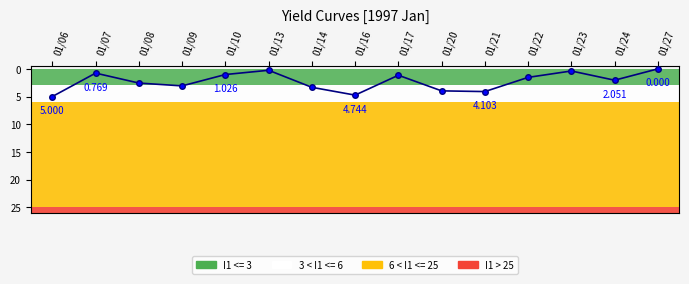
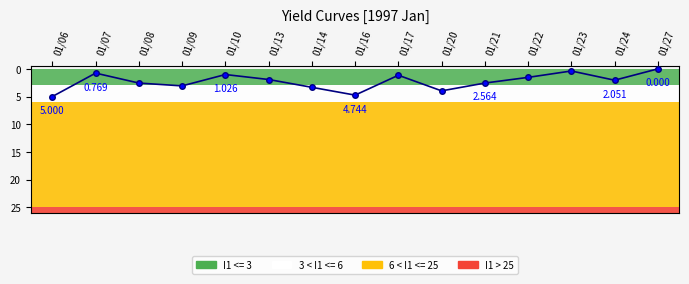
01/13: 0 -> 2
01/21: 4.103 -> 2.564
